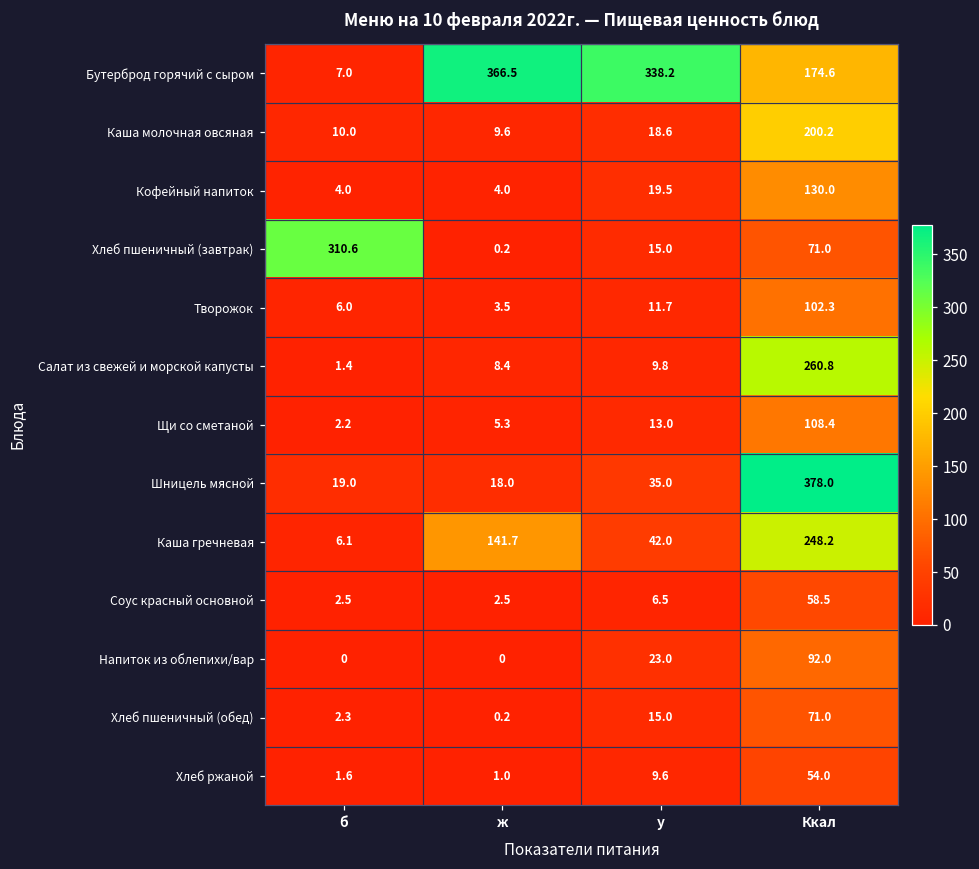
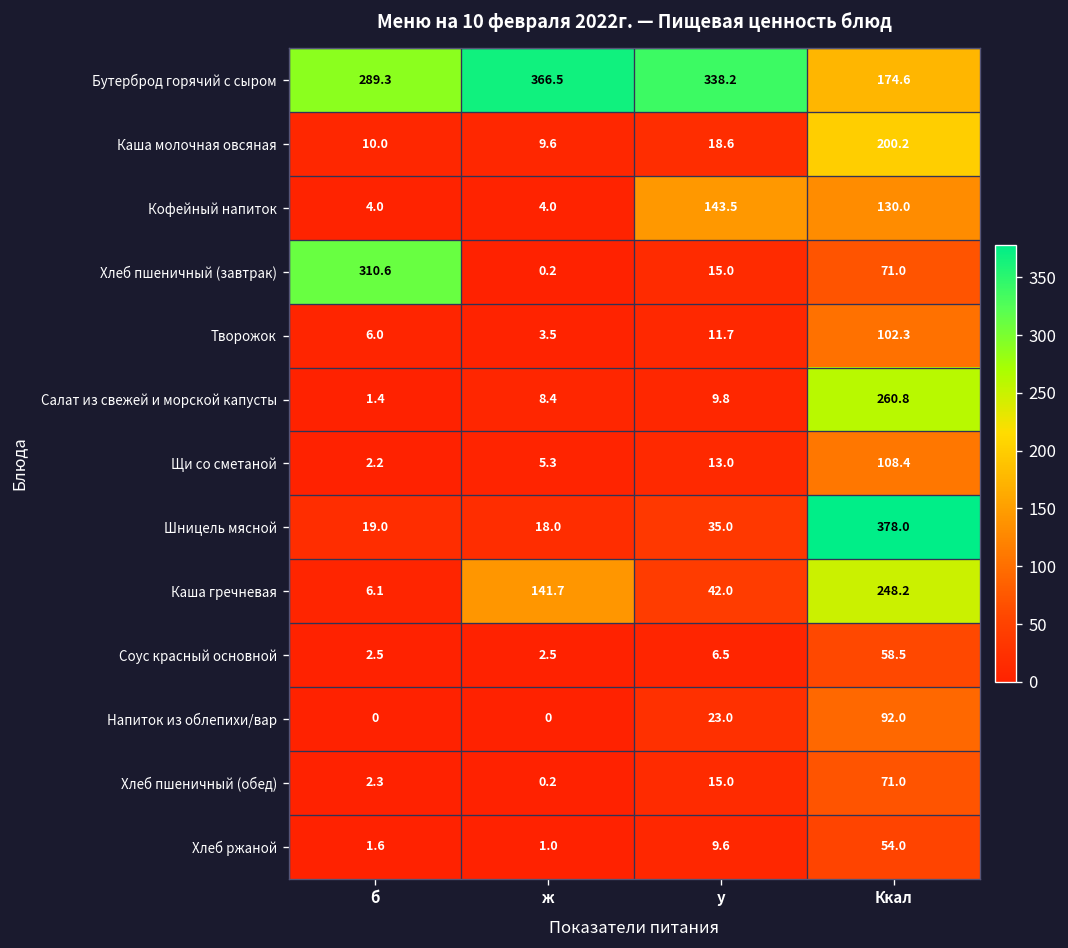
Бутерброд горячий с сыром, б: 7.0 -> 289.3
Кофейный напиток, у: 19.5 -> 143.5
